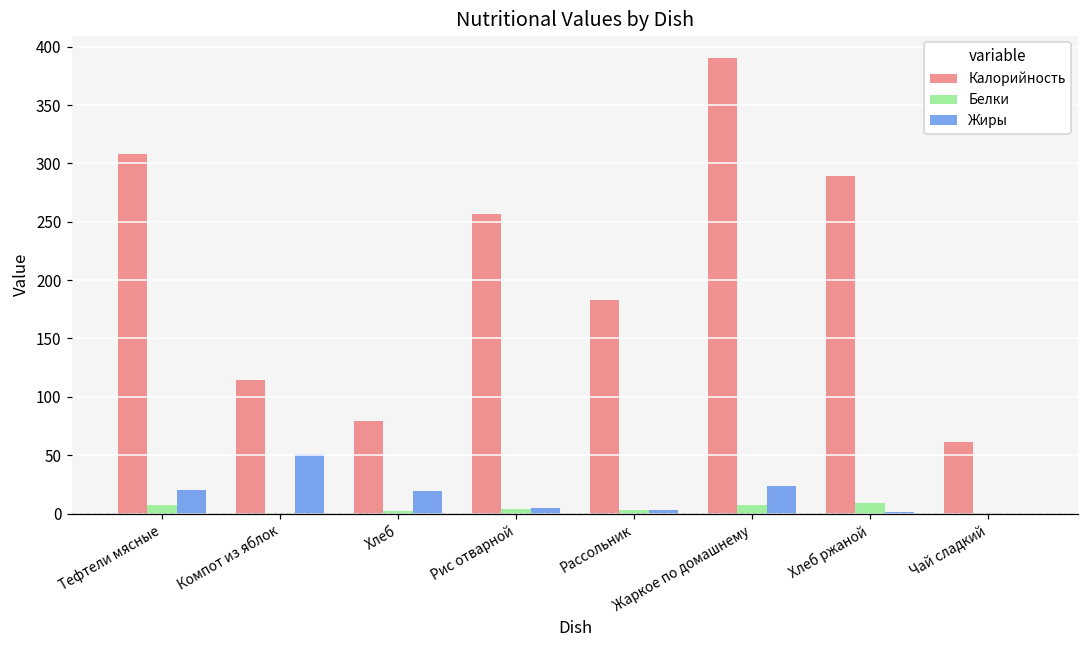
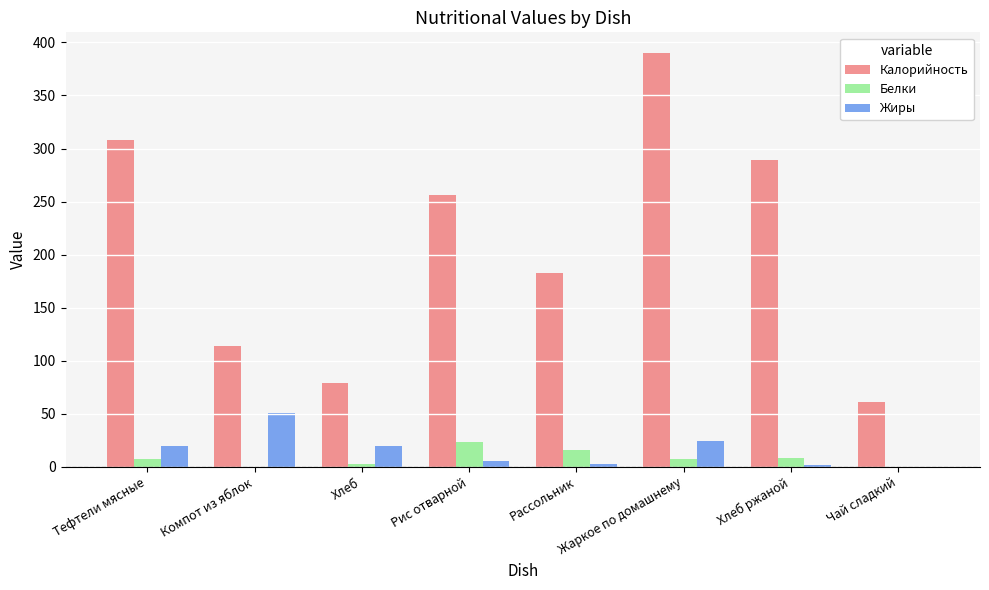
Белки, Рис отварной: 4 -> 24
Белки, Рассольник: 3 -> 16
